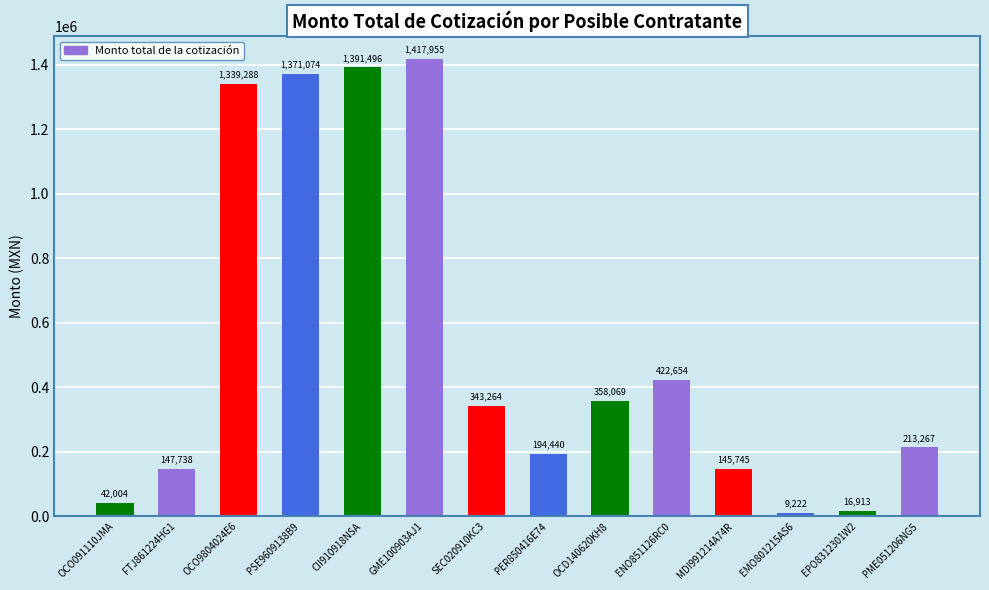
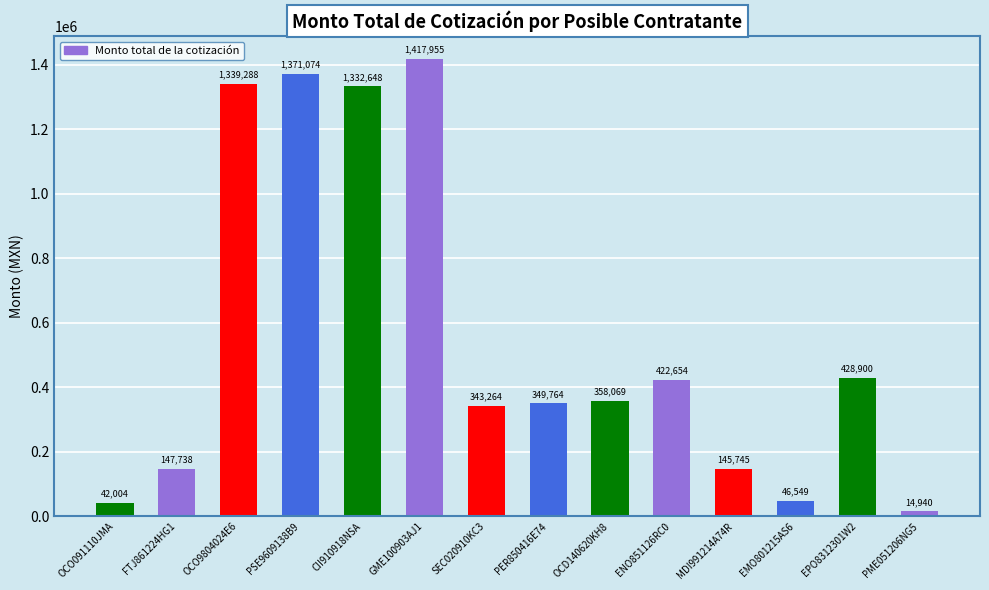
CII910918NSA: 1,391,496 -> 1,332,648
PER850416E74: 194,440 -> 349,764
EMO801215AS6: 9,222 -> 46,549
EPO8312301W2: 16,913 -> 428,900
PME051206NG5: 213,267 -> 14,940
